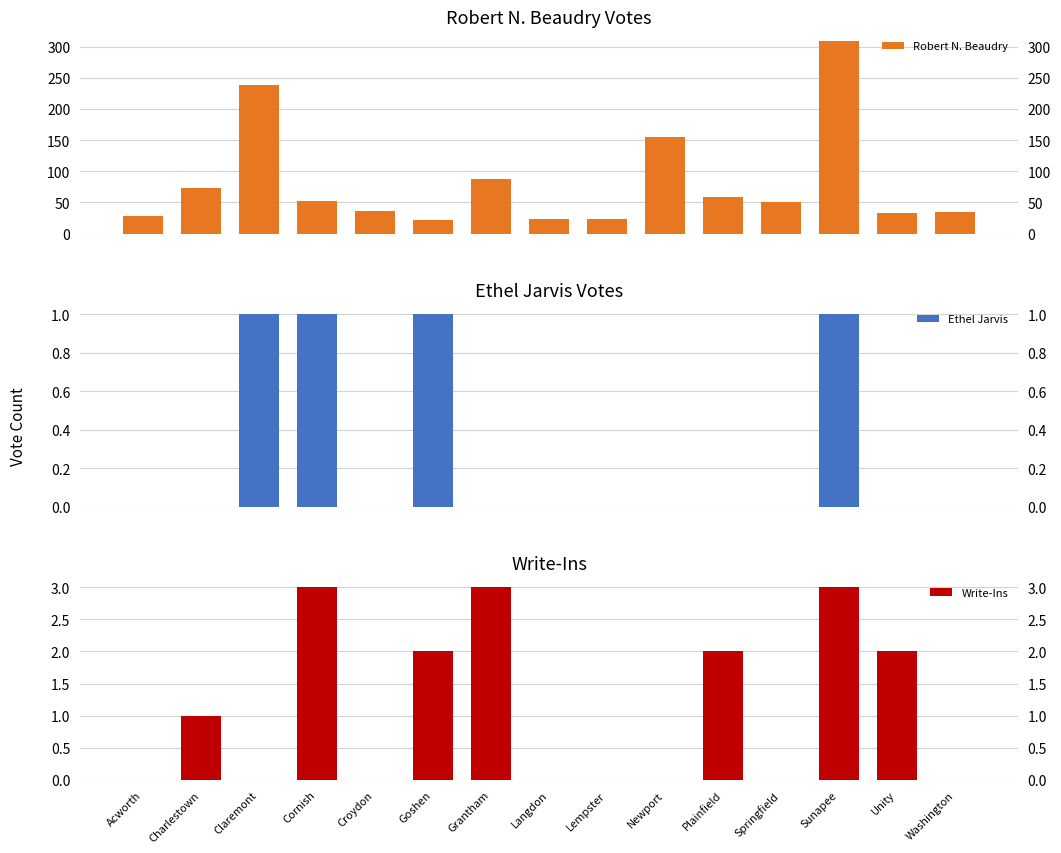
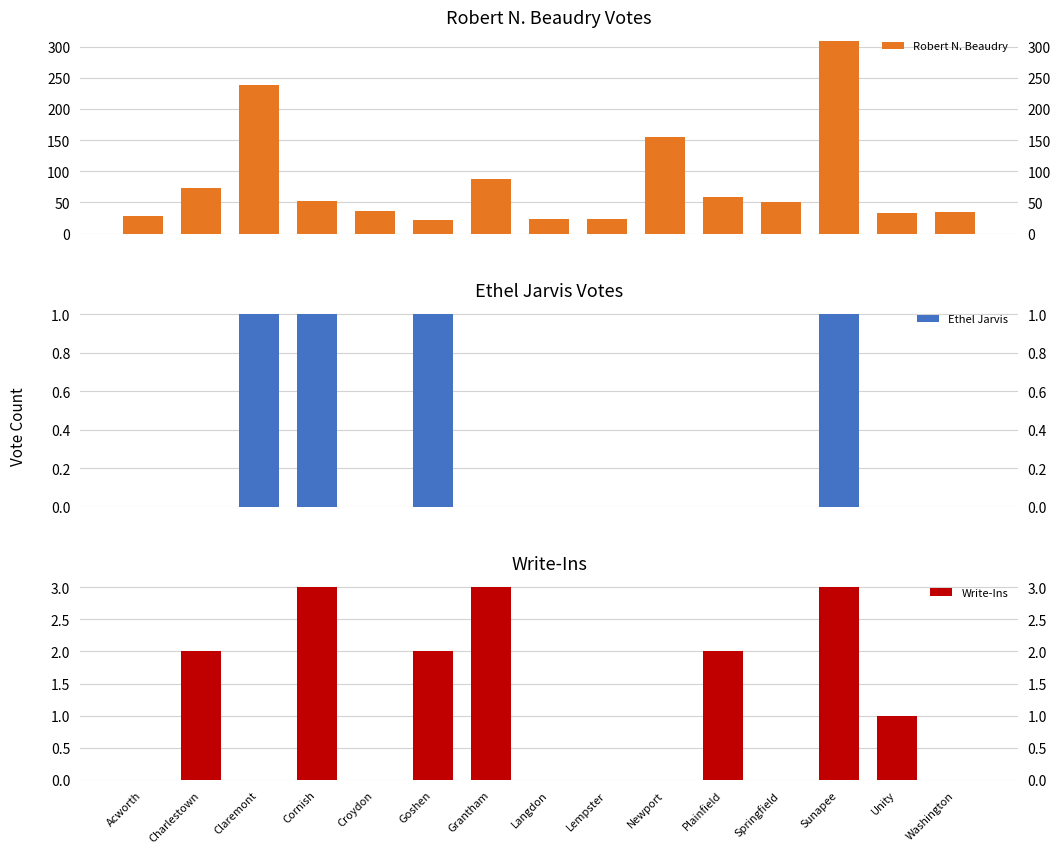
Write-Ins, Charlestown: 1 -> 2
Write-Ins, Unity: 2 -> 1
